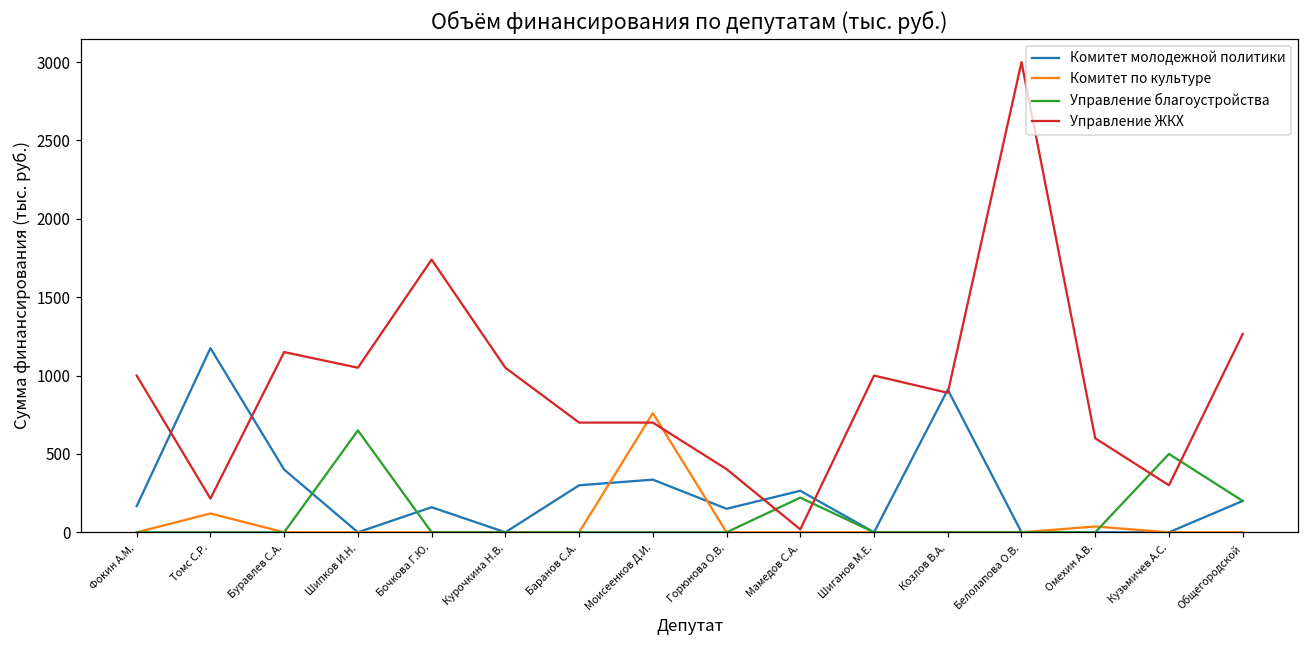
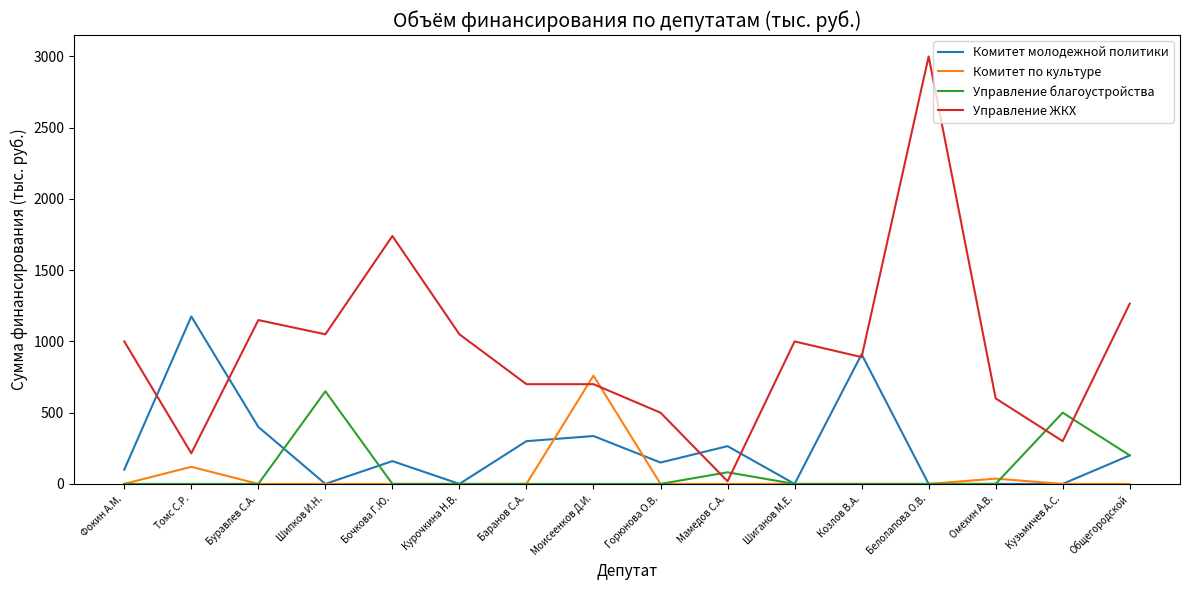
Комитет молодежной политики, Фокин А.М.: 170 -> 100
Управление ЖКХ, Горюнова О.В.: 400 -> 500
Управление благоустройства, Мамедов С.А.: 220 -> 80
